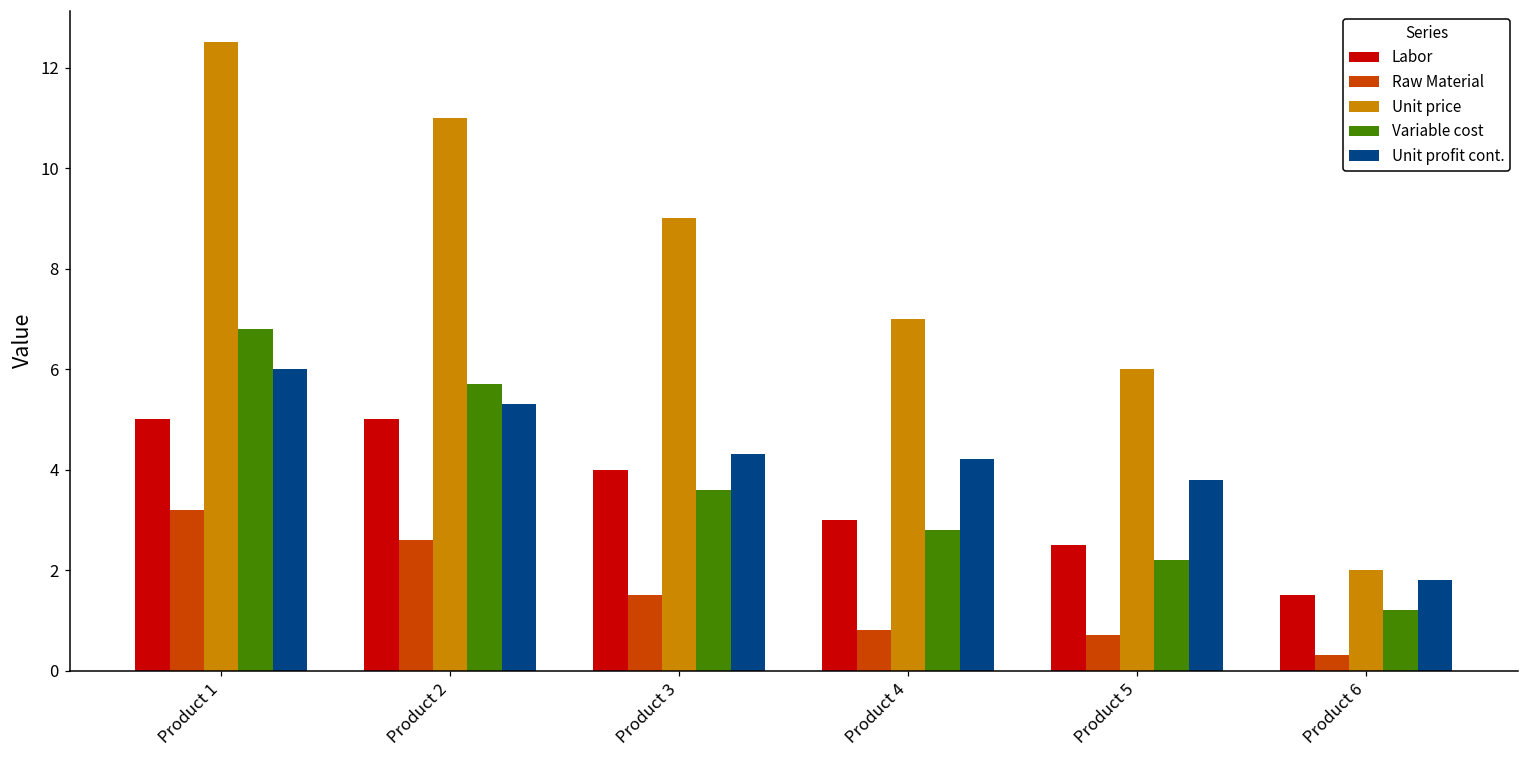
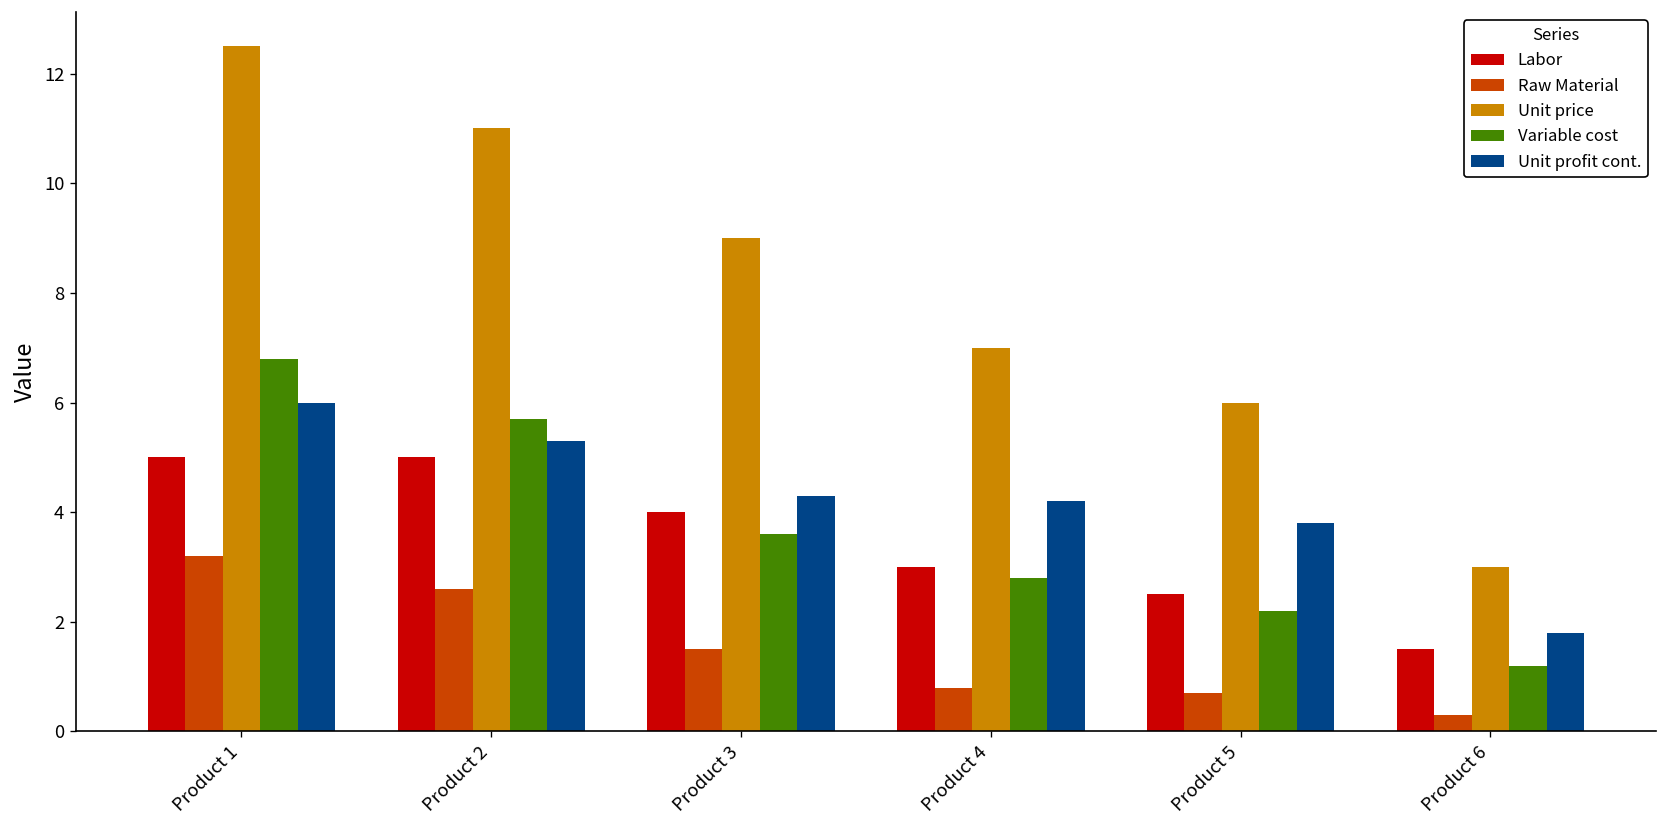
Unit price, Product 6: 2 -> 3
